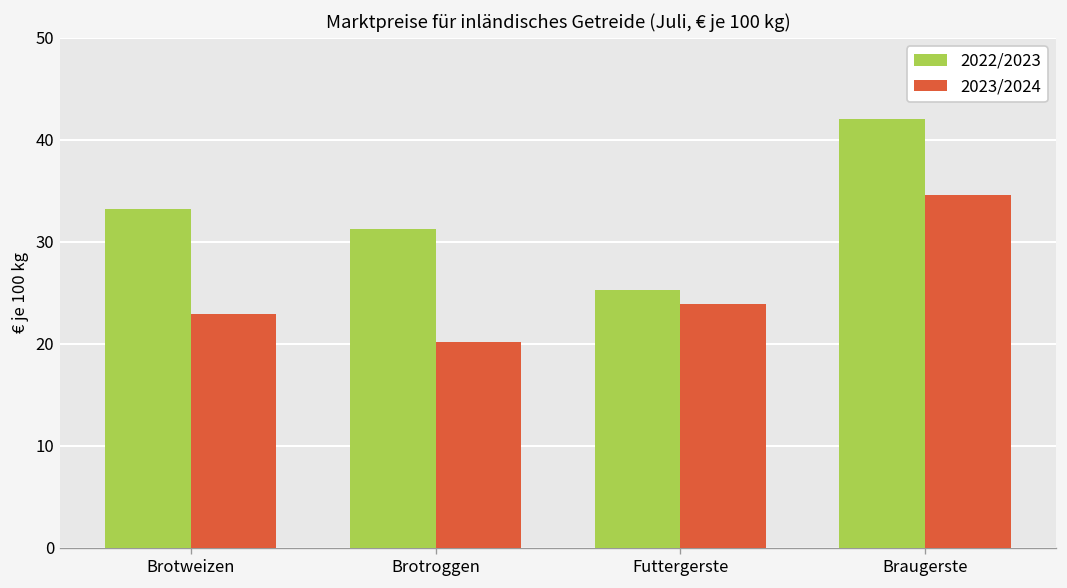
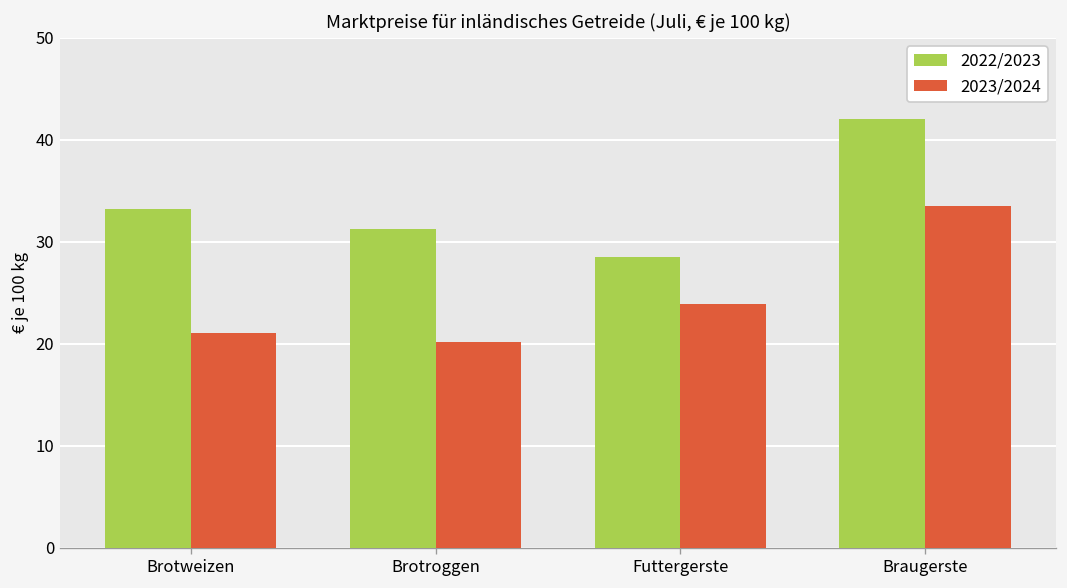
2023/2024, Brotweizen: 23 -> 21
2022/2023, Futtergerste: 25 -> 28
2023/2024, Braugerste: 35 -> 33
